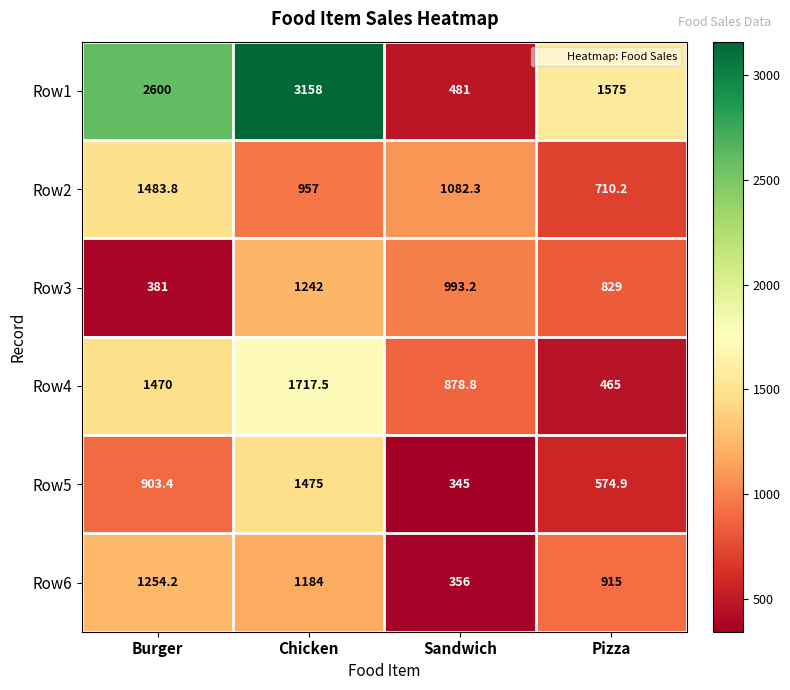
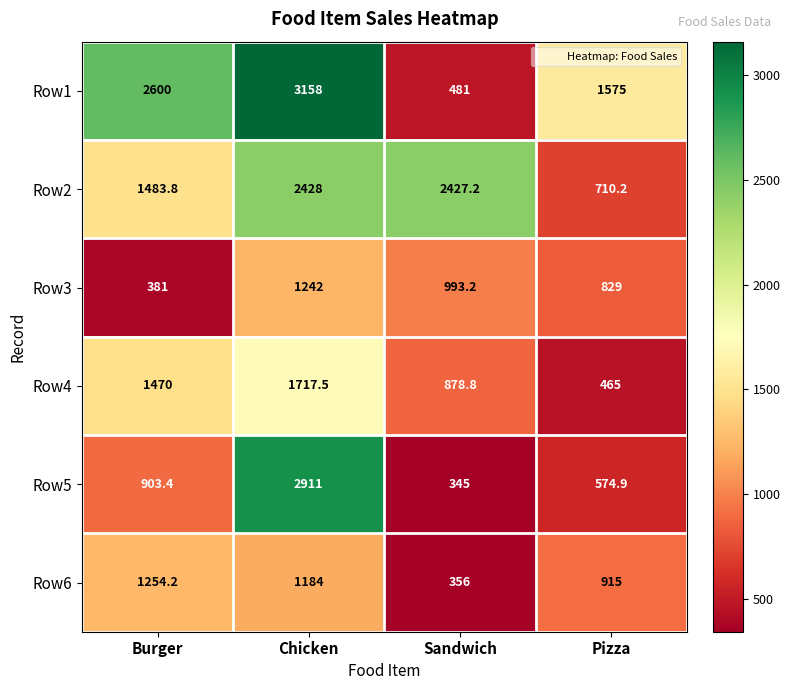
Row2, Chicken: 957 -> 2428
Row2, Sandwich: 1082.3 -> 2427.2
Row5, Chicken: 1475 -> 2911
